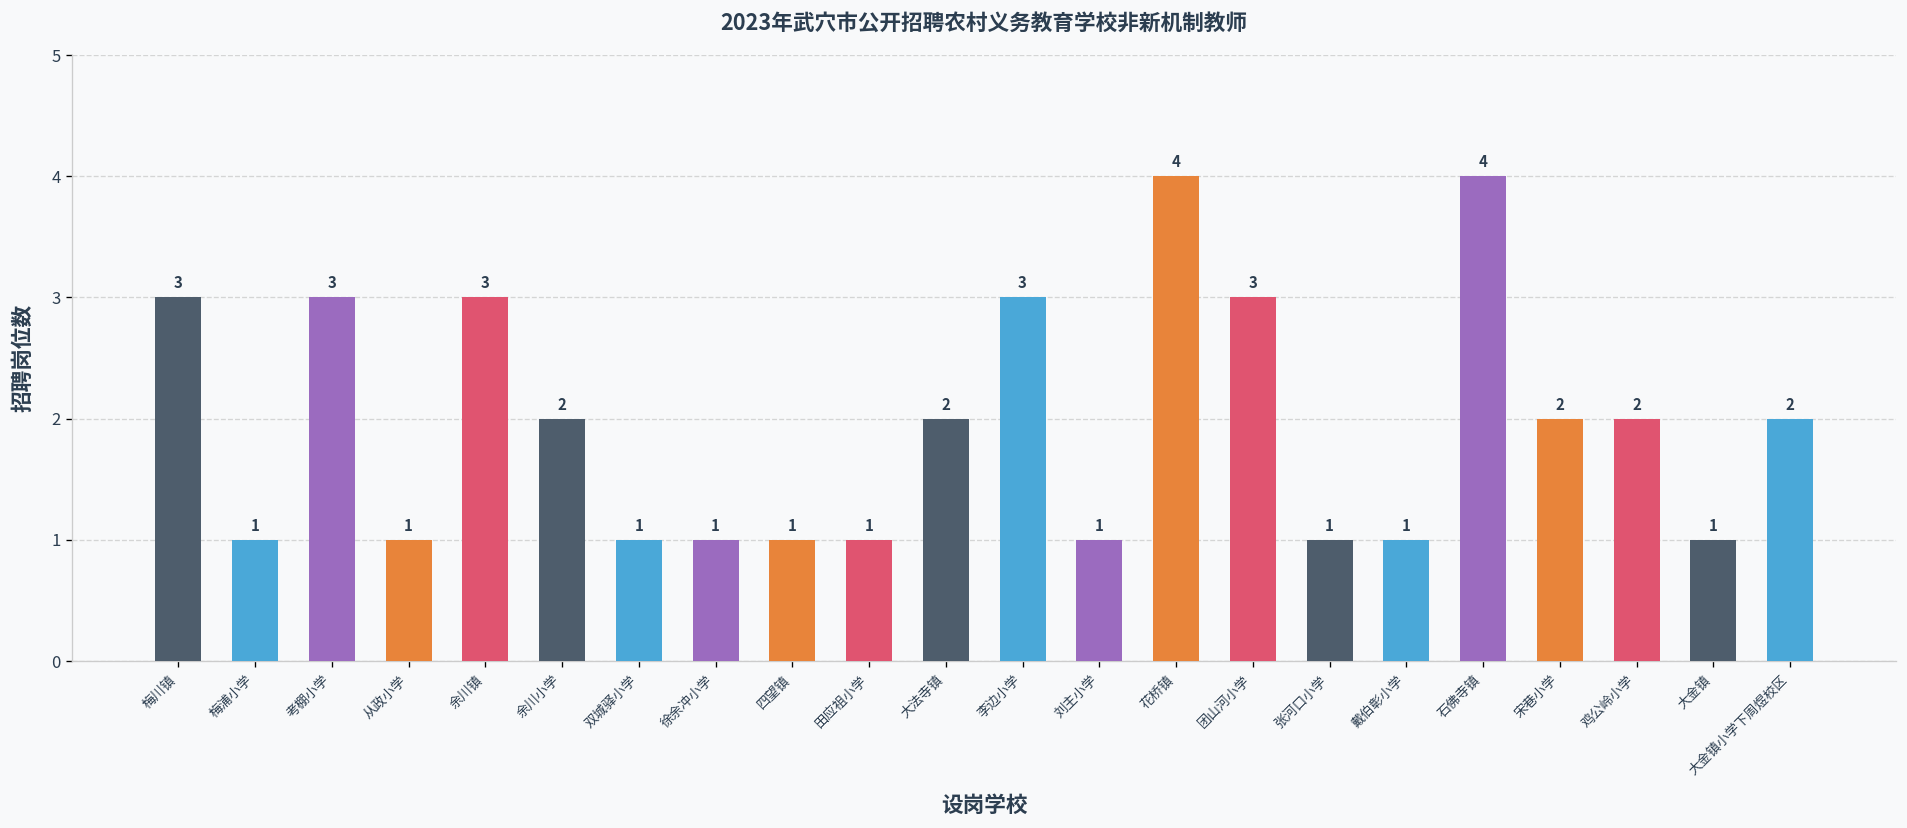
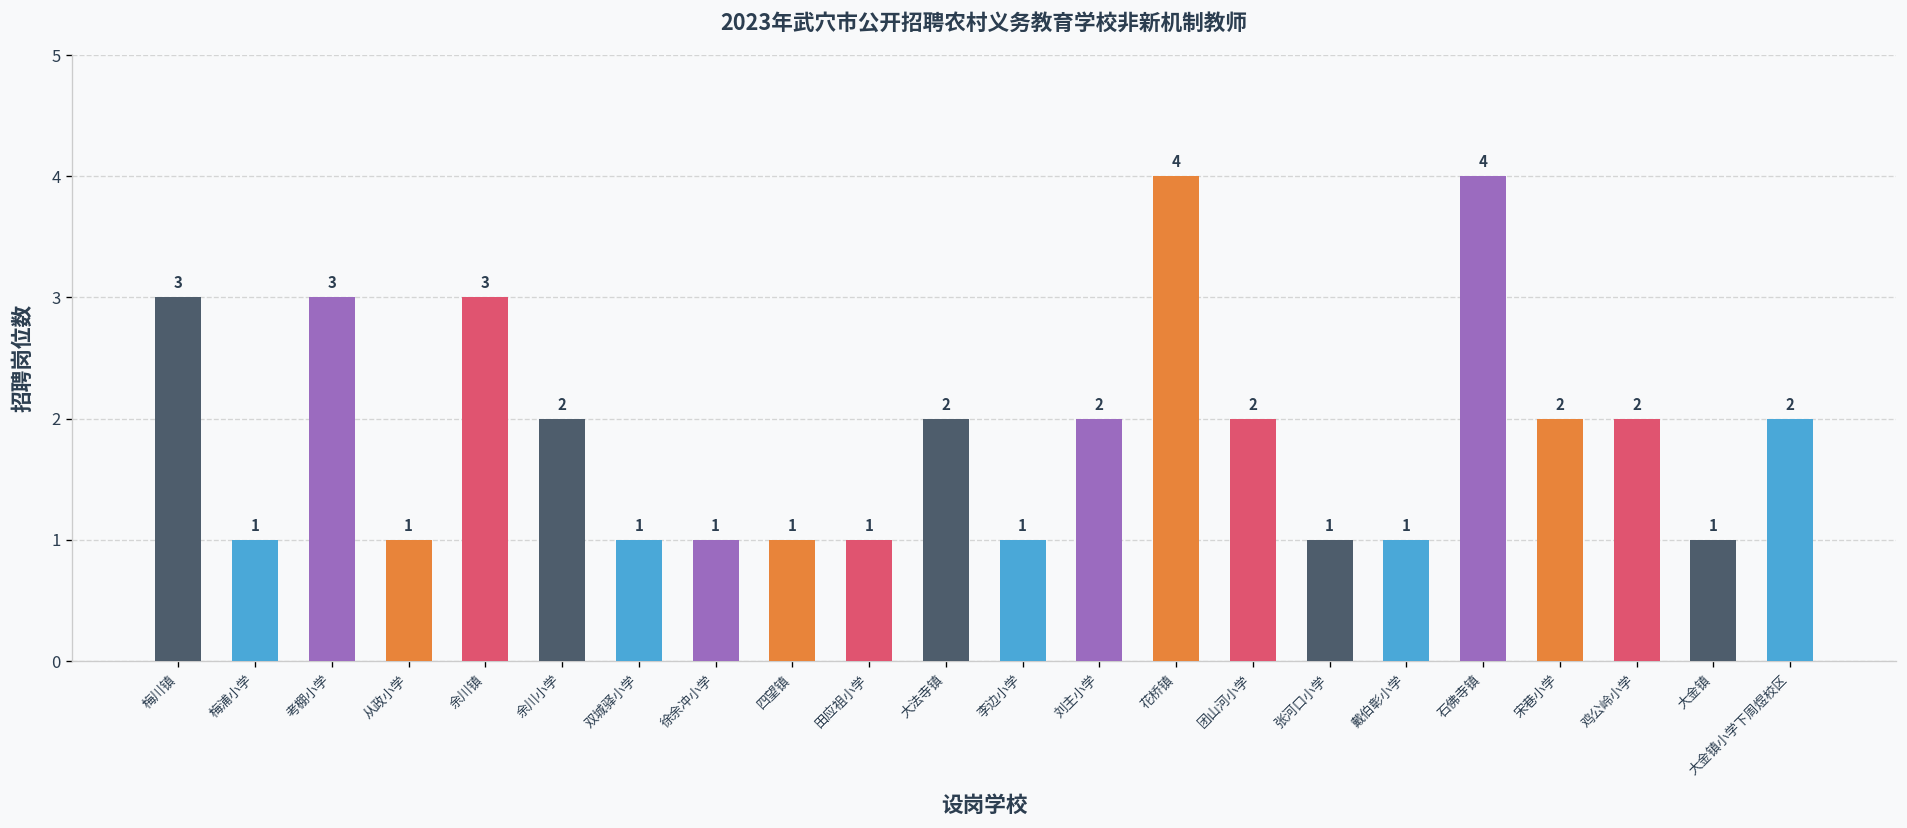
李边小学: 3 -> 1
刘主小学: 1 -> 2
团山河小学: 3 -> 2
